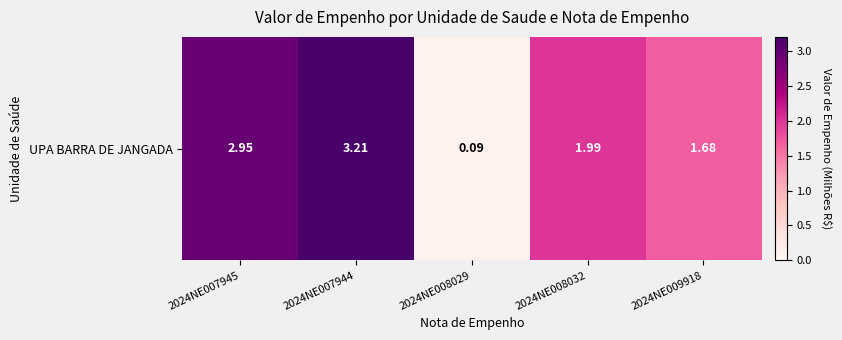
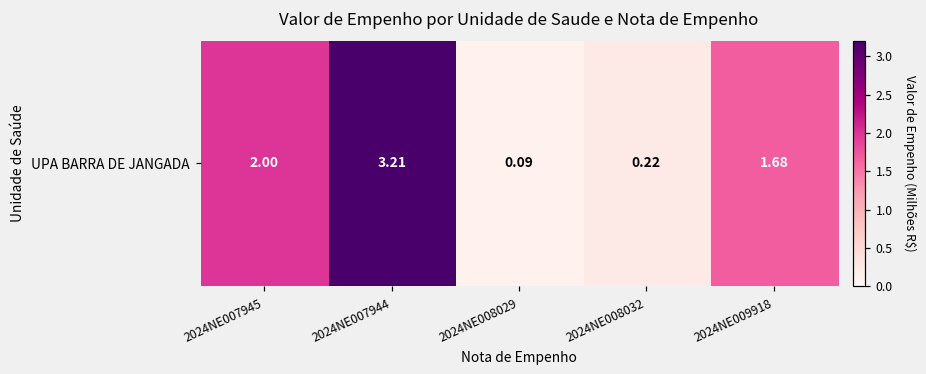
UPA BARRA DE JANGADA, 2024NE007945: 2.95 -> 2.00
UPA BARRA DE JANGADA, 2024NE008032: 1.99 -> 0.22
